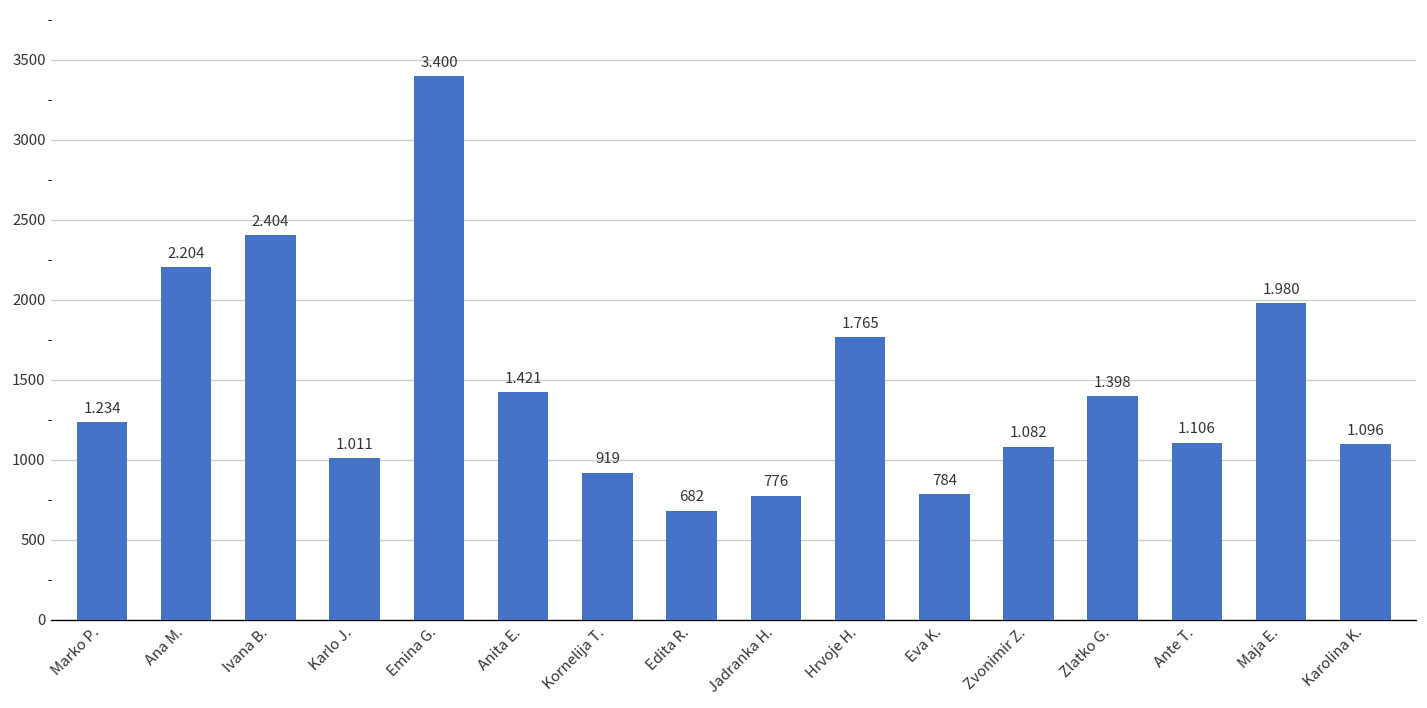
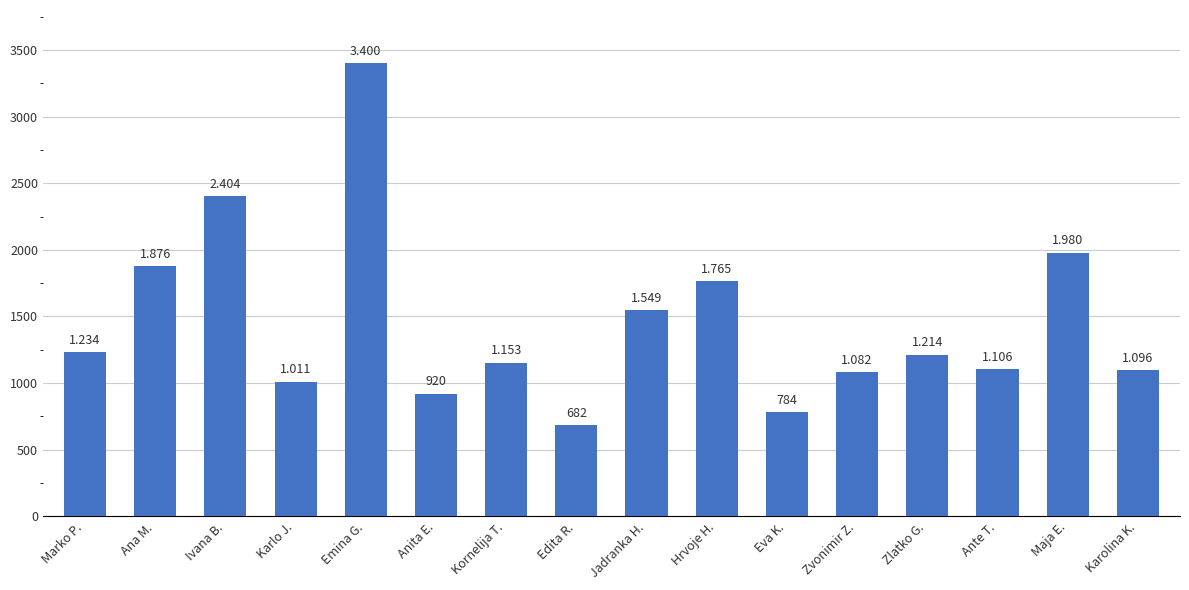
Ana M.: 2.204 -> 1.876
Anita E.: 1.421 -> 920
Kornelija T.: 919 -> 1.153
Jadranka H.: 776 -> 1.549
Zlatko G.: 1.398 -> 1.214
